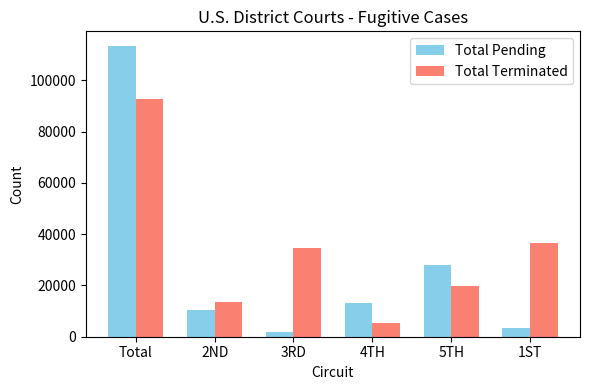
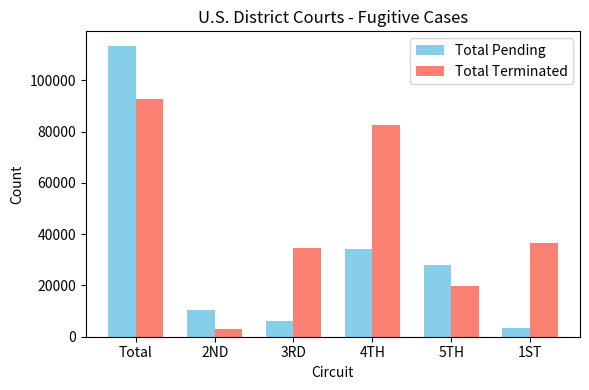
Total Terminated, 2ND: 14000 -> 3000
Total Pending, 3RD: 2000 -> 6000
Total Pending, 4TH: 13000 -> 34000
Total Terminated, 4TH: 6000 -> 83000
